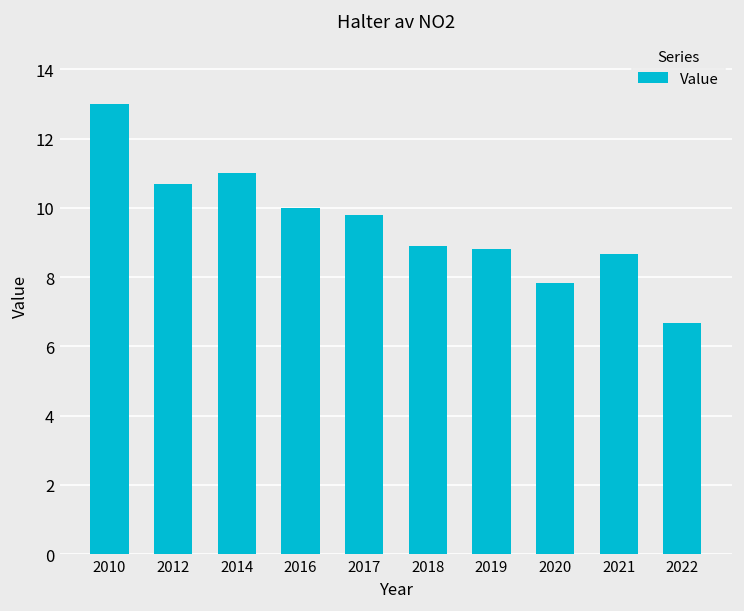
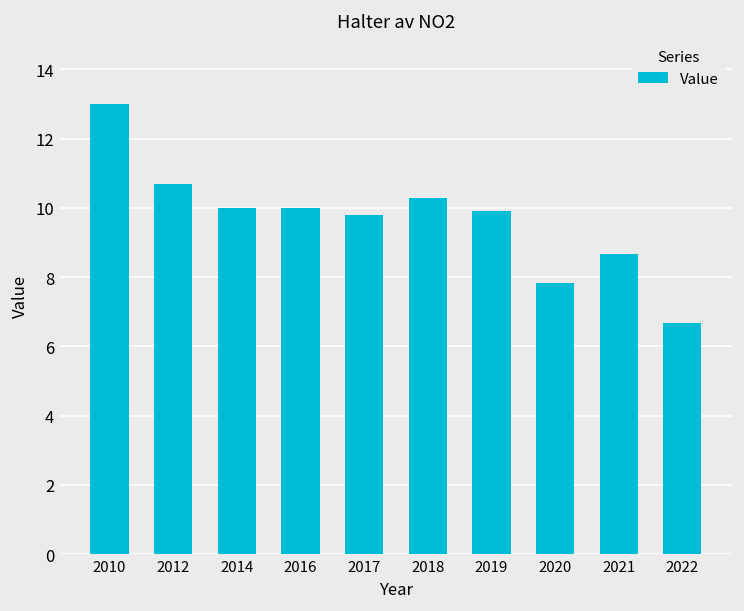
2014: 11 -> 10
2018: 8.9 -> 10.3
2019: 8.8 -> 9.9
